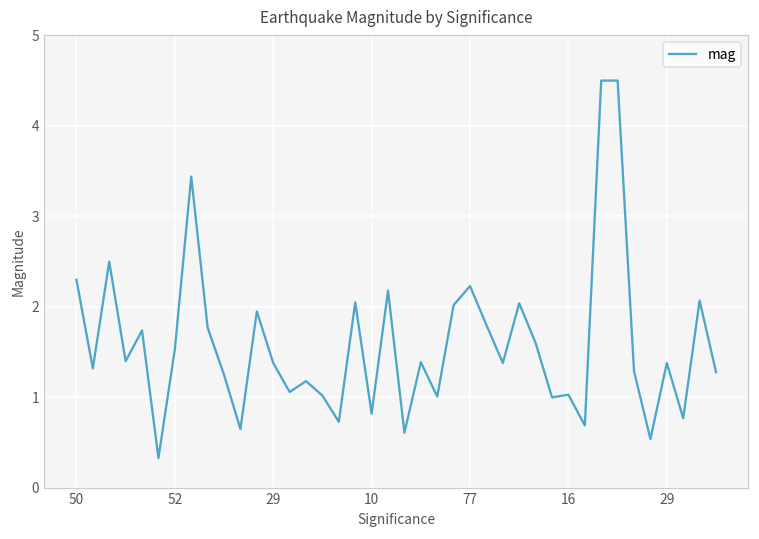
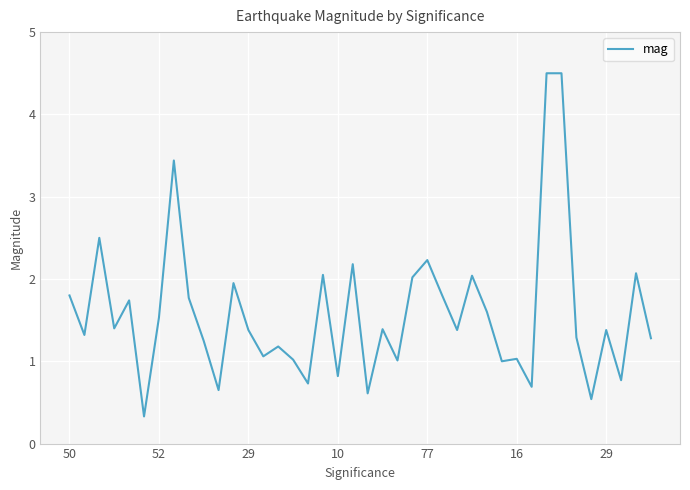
50: 2.3 -> 1.8
